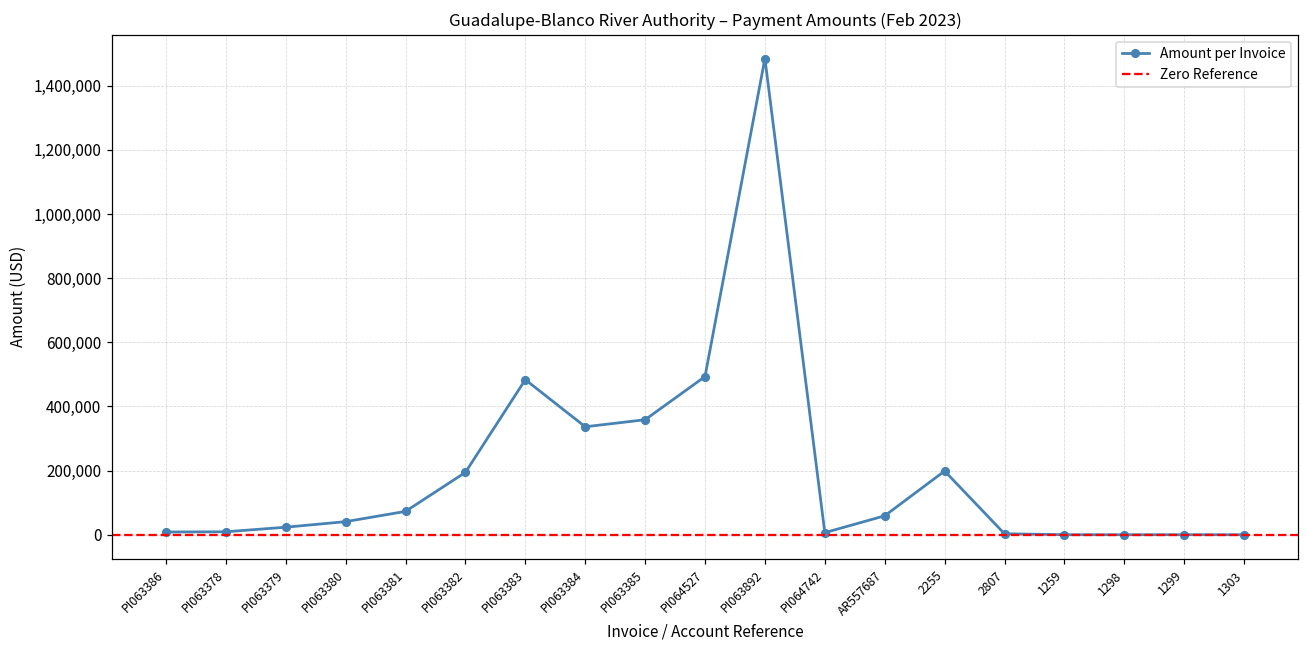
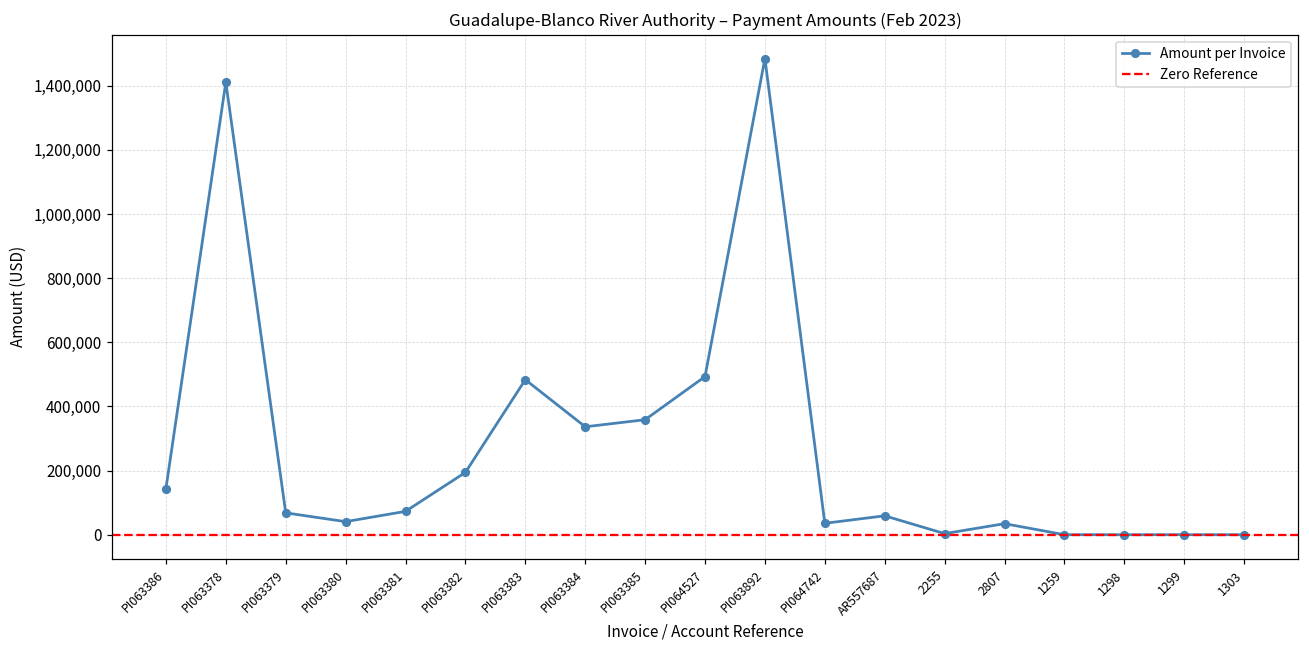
PI063386: 10,000 -> 140,000
PI063378: 10,000 -> 1,410,000
PI063379: 20,000 -> 70,000
PI064742: 10,000 -> 40,000
2255: 200,000 -> 0
2807: 0 -> 30,000
